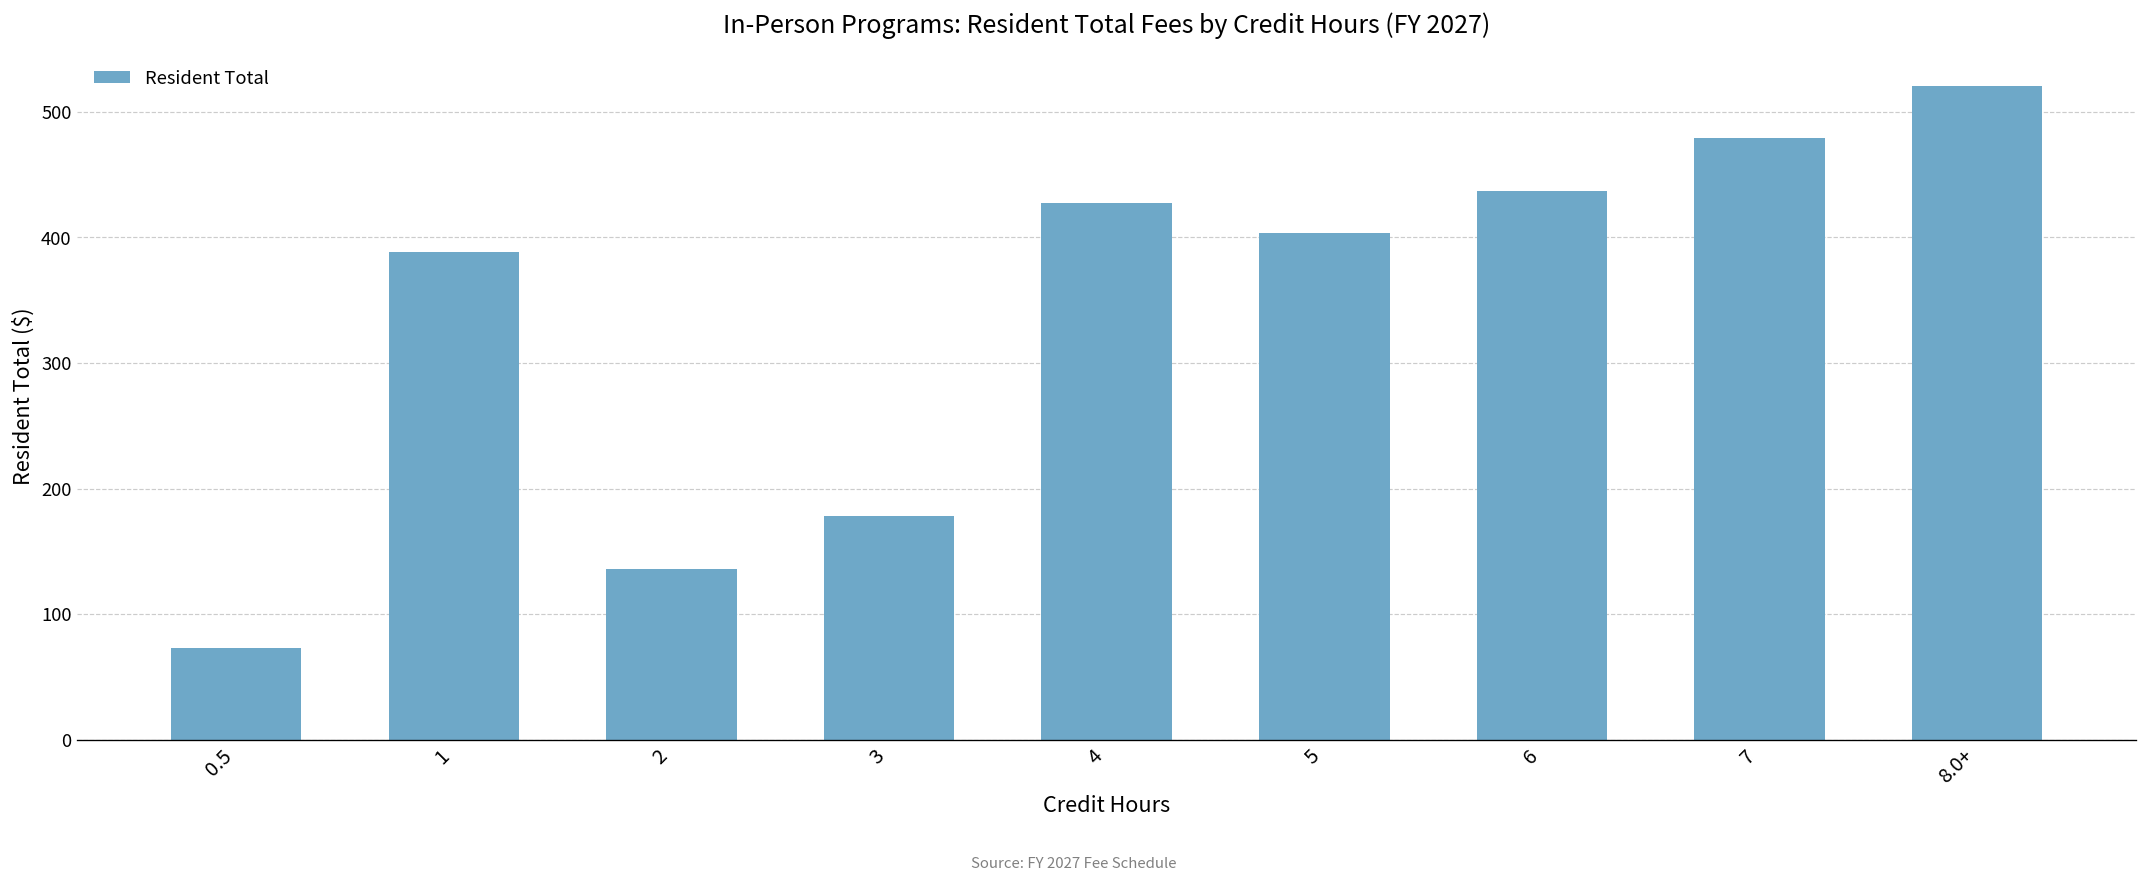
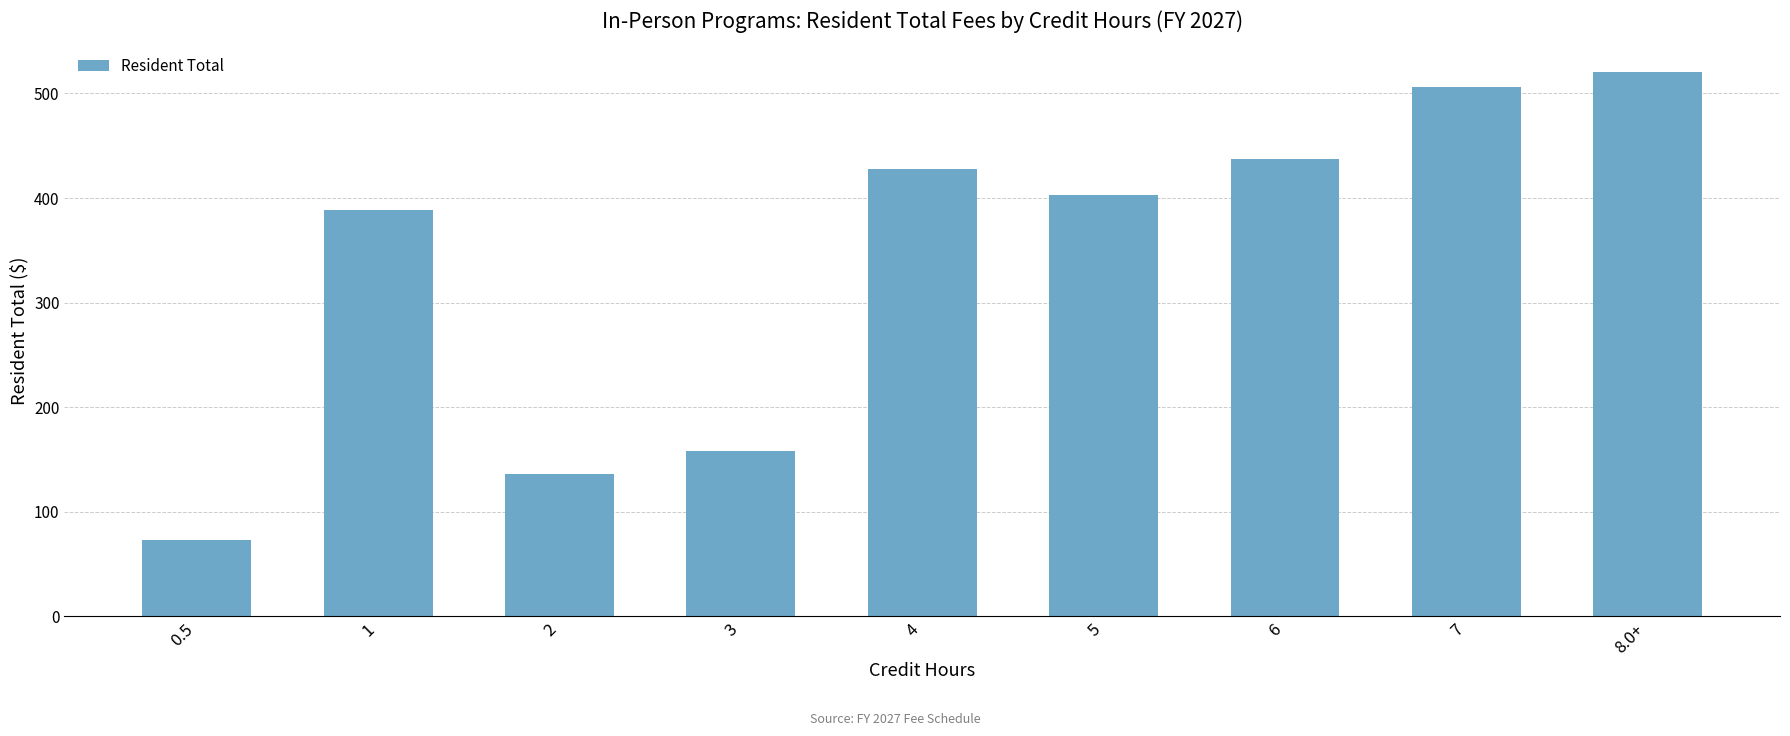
3: 178 -> 158
7: 479 -> 506
